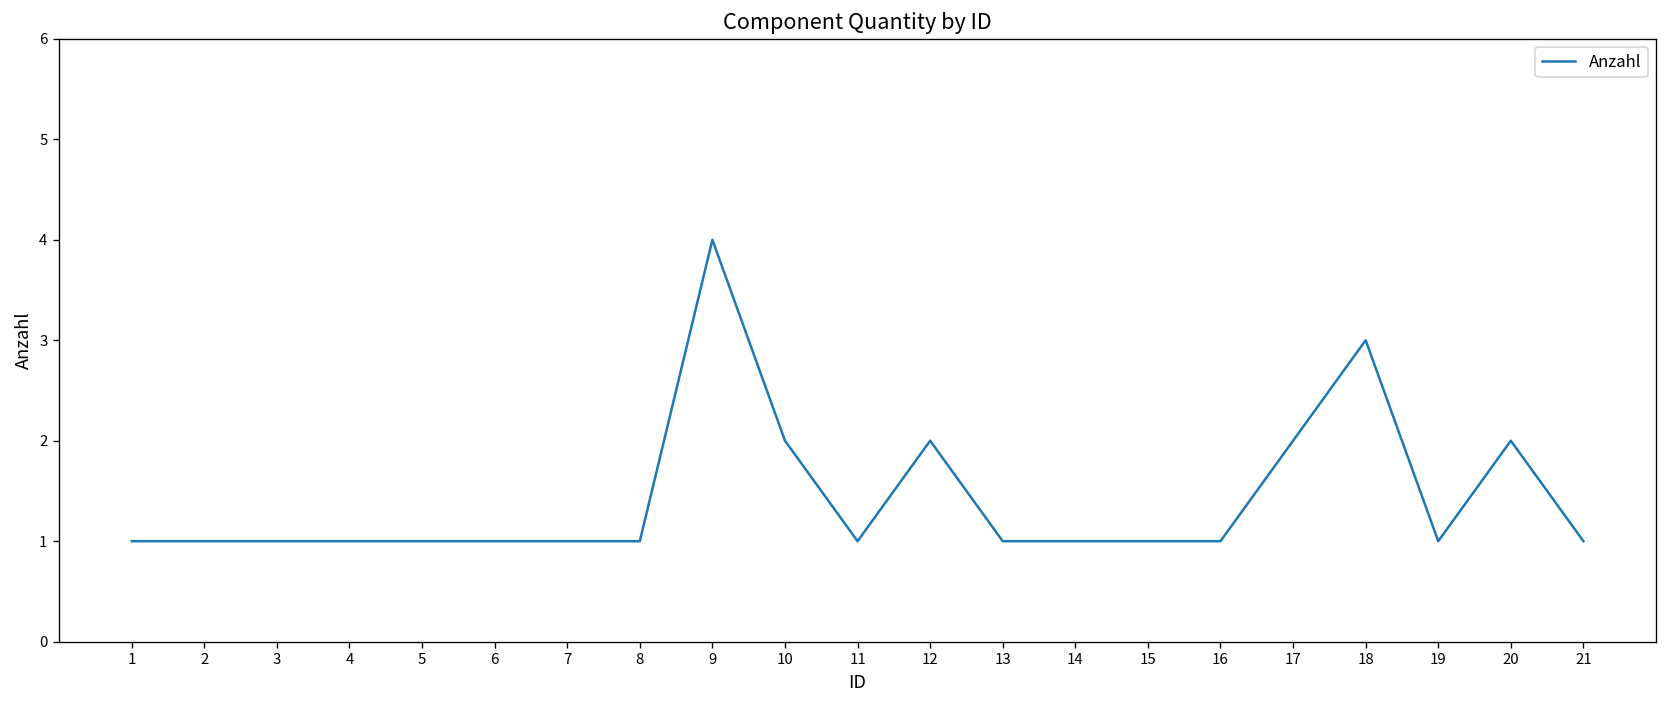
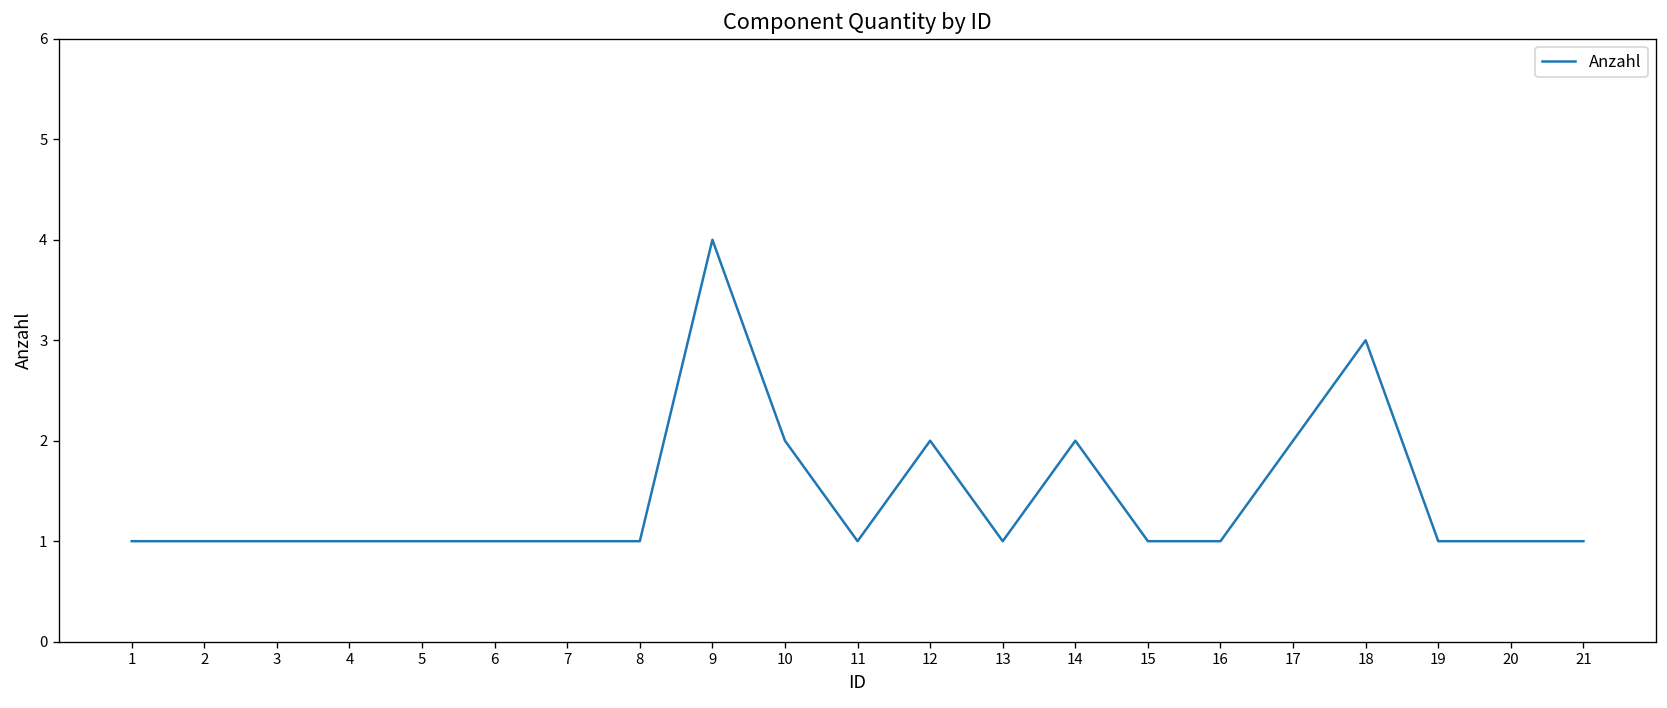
14: 1 -> 2
20: 2 -> 1
